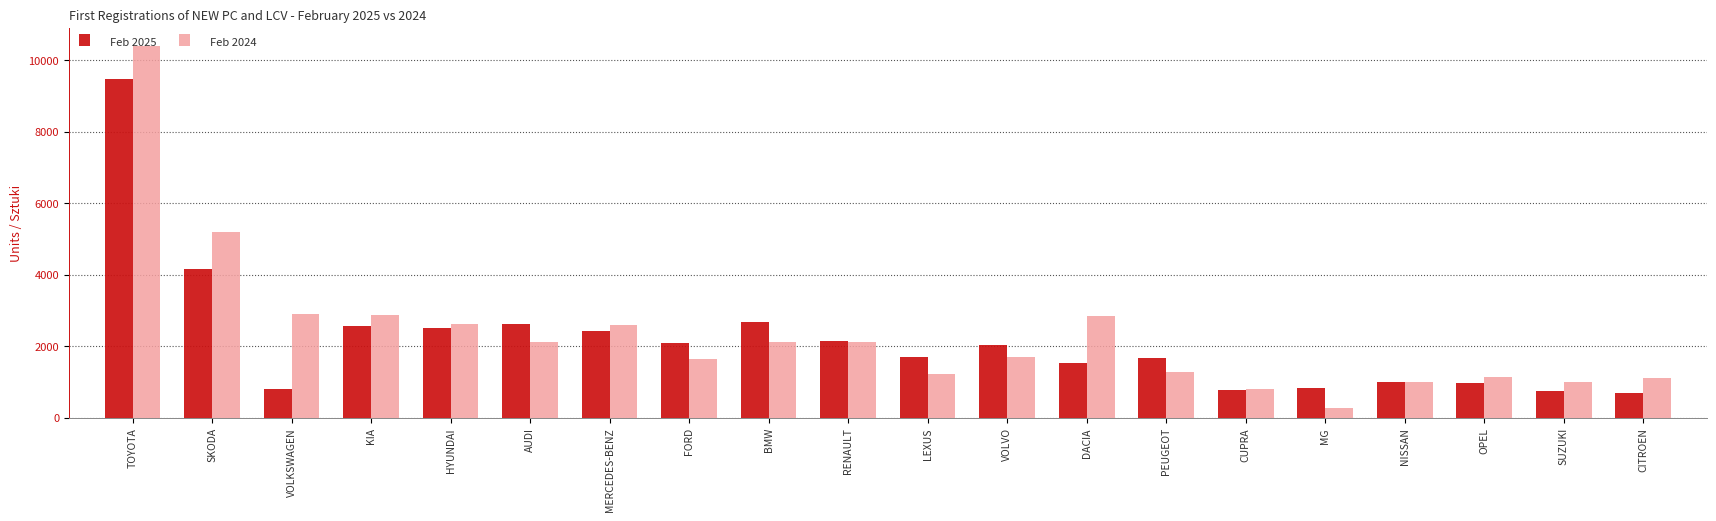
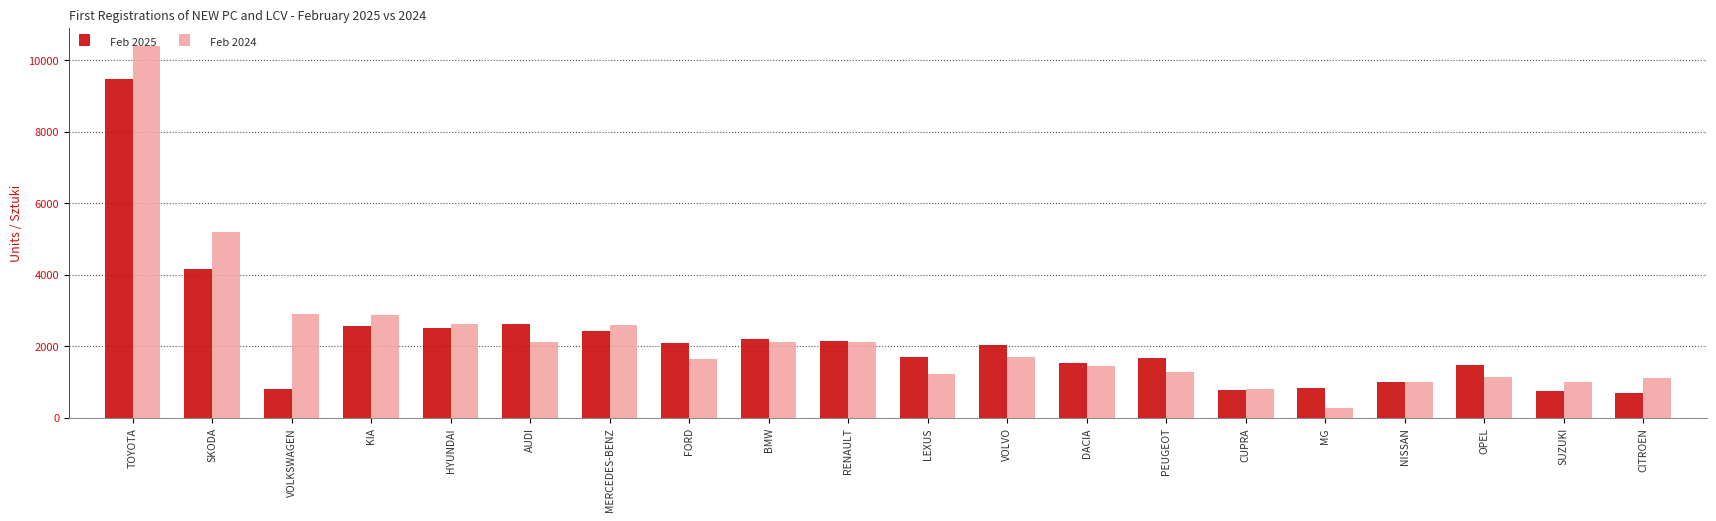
Feb 2025, BMW: 2700 -> 2200
Feb 2024, DACIA: 2800 -> 1500
Feb 2025, OPEL: 1000 -> 1500
